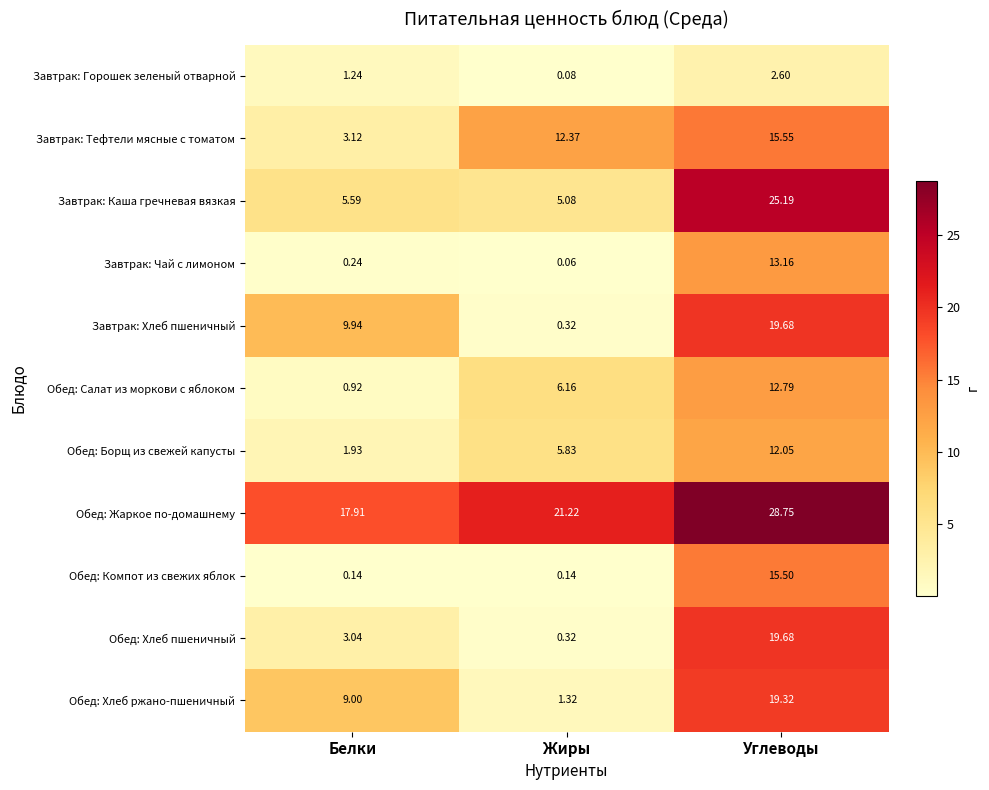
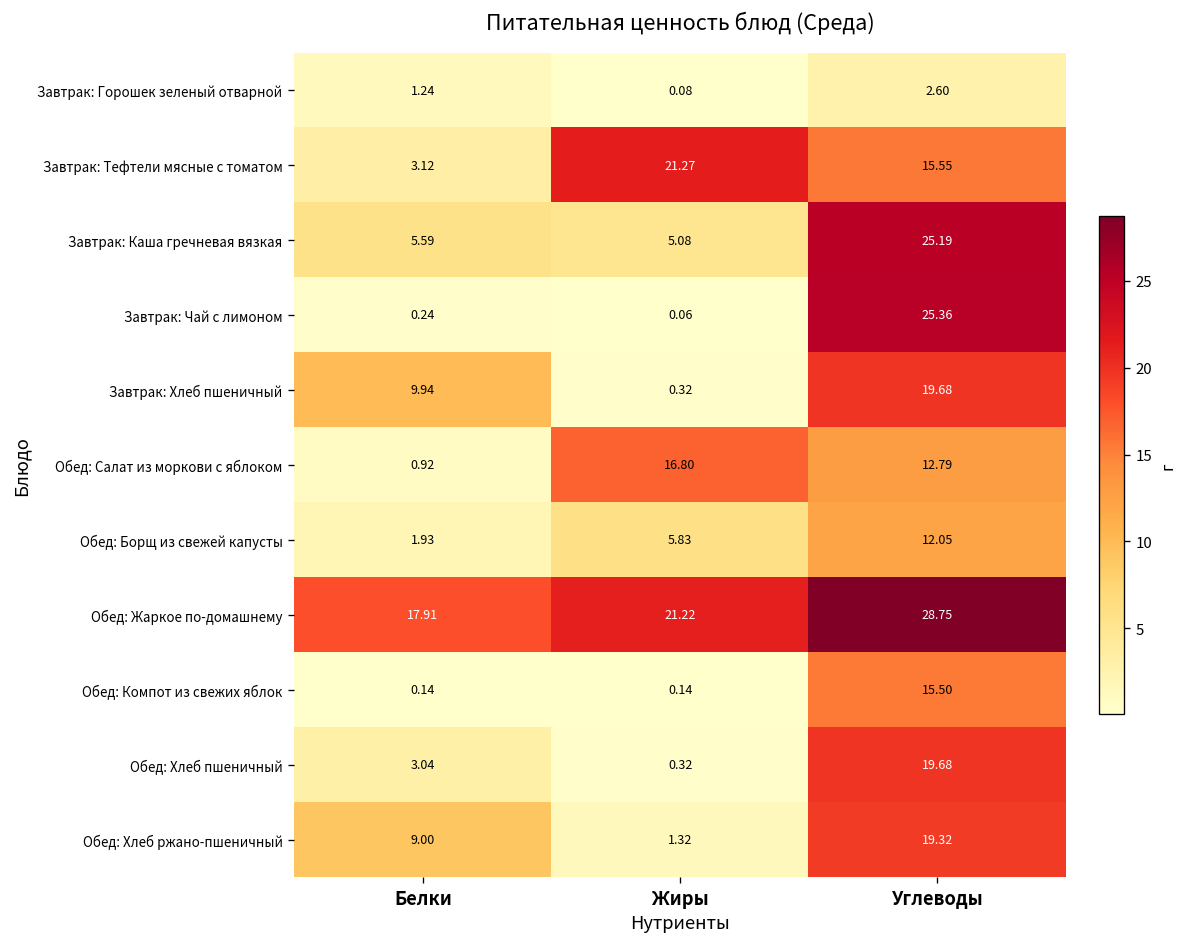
Завтрак: Тефтели мясные с томатом, Жиры: 12.37 -> 21.27
Завтрак: Чай с лимоном, Углеводы: 13.16 -> 25.36
Обед: Салат из моркови с яблоком, Жиры: 6.16 -> 16.80
